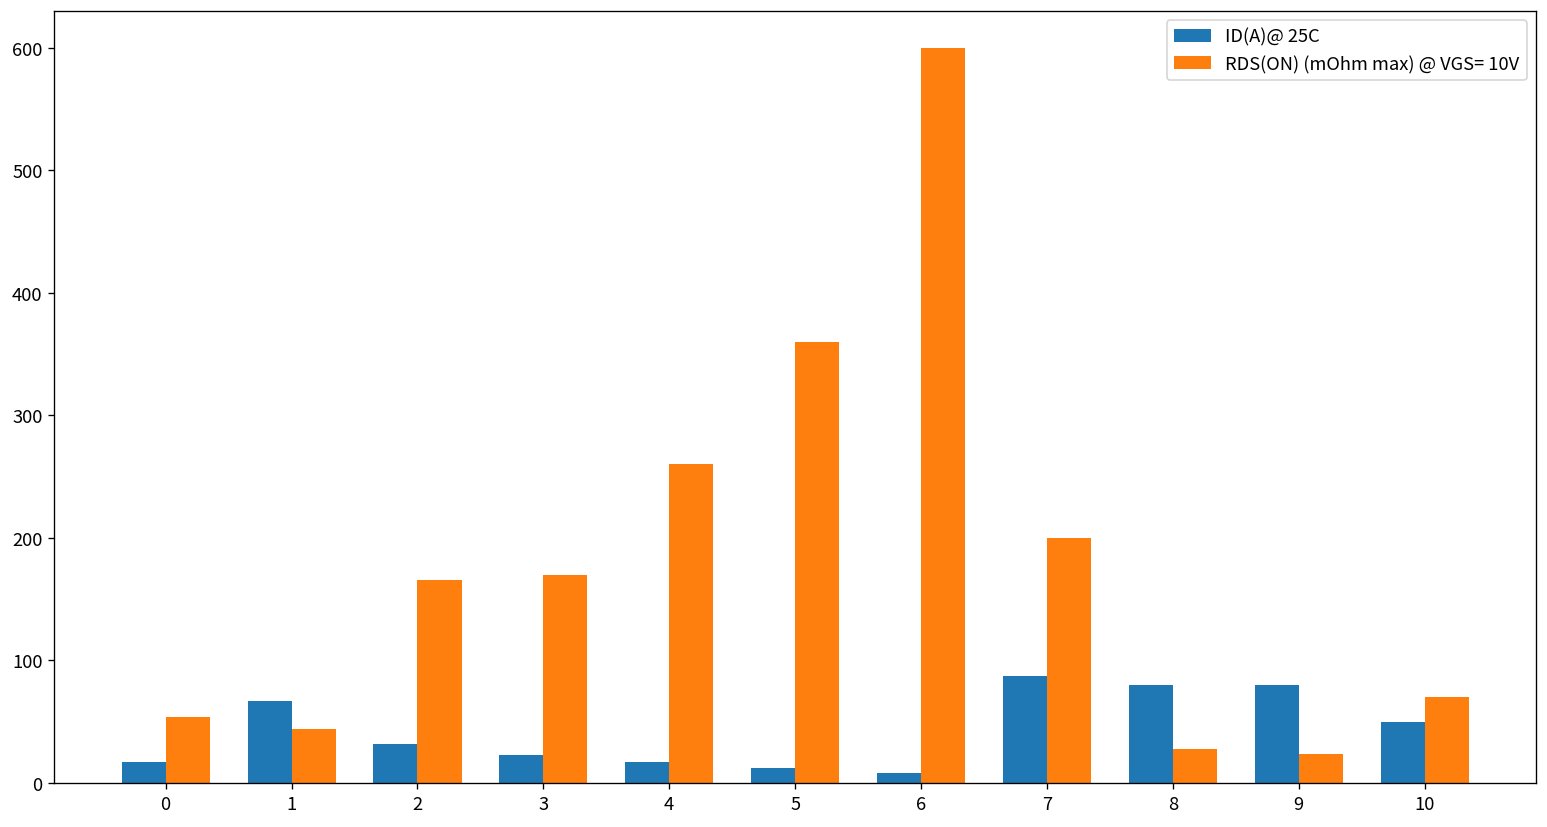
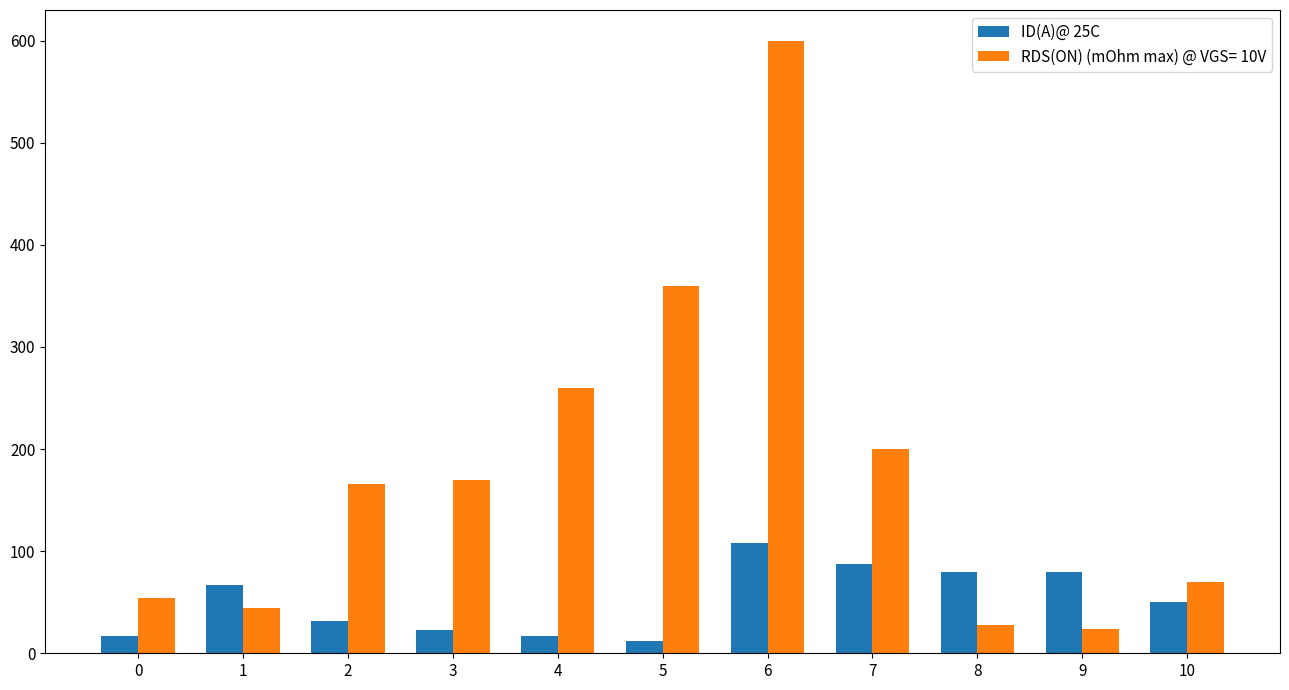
ID(A)@ 25C, 6: 8 -> 108
